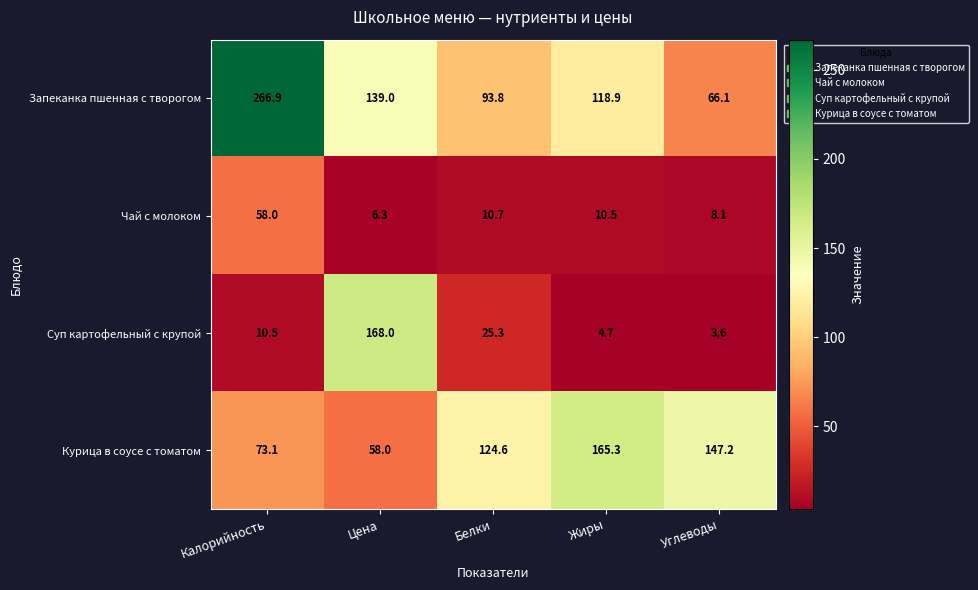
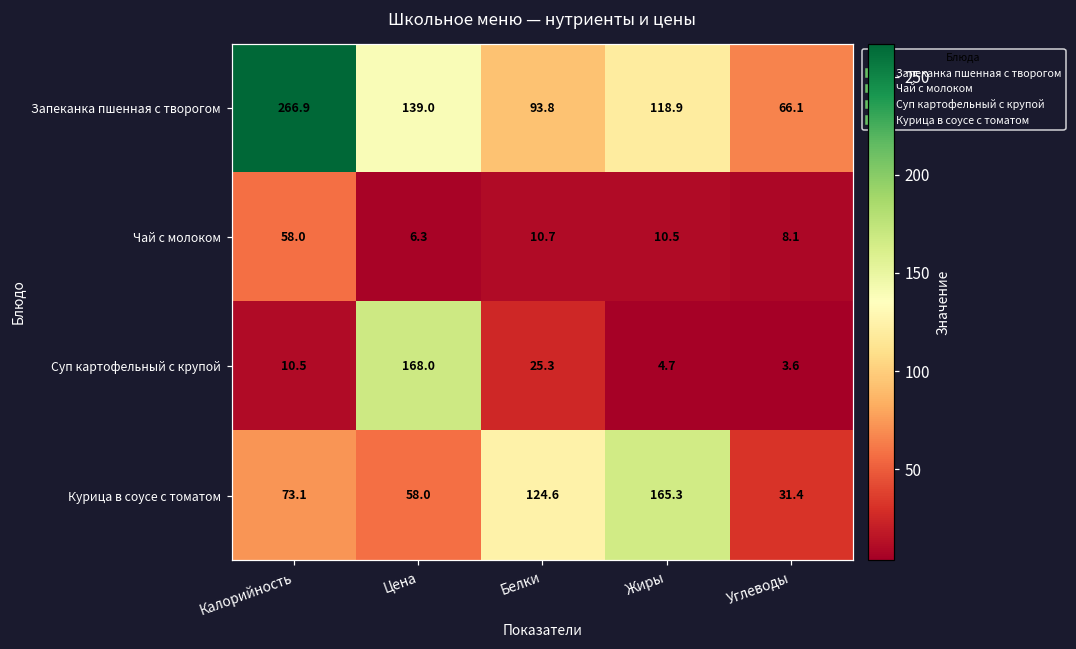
Курица в соусе с томатом, Углеводы: 147.2 -> 31.4
